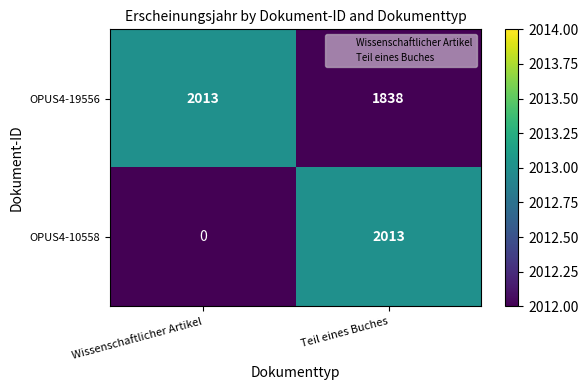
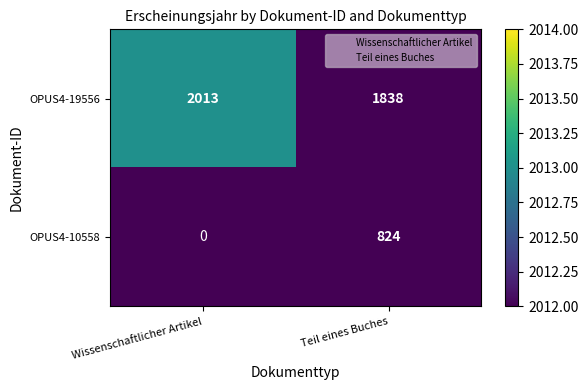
OPUS4-10558, Teil eines Buches: 2013 -> 824
